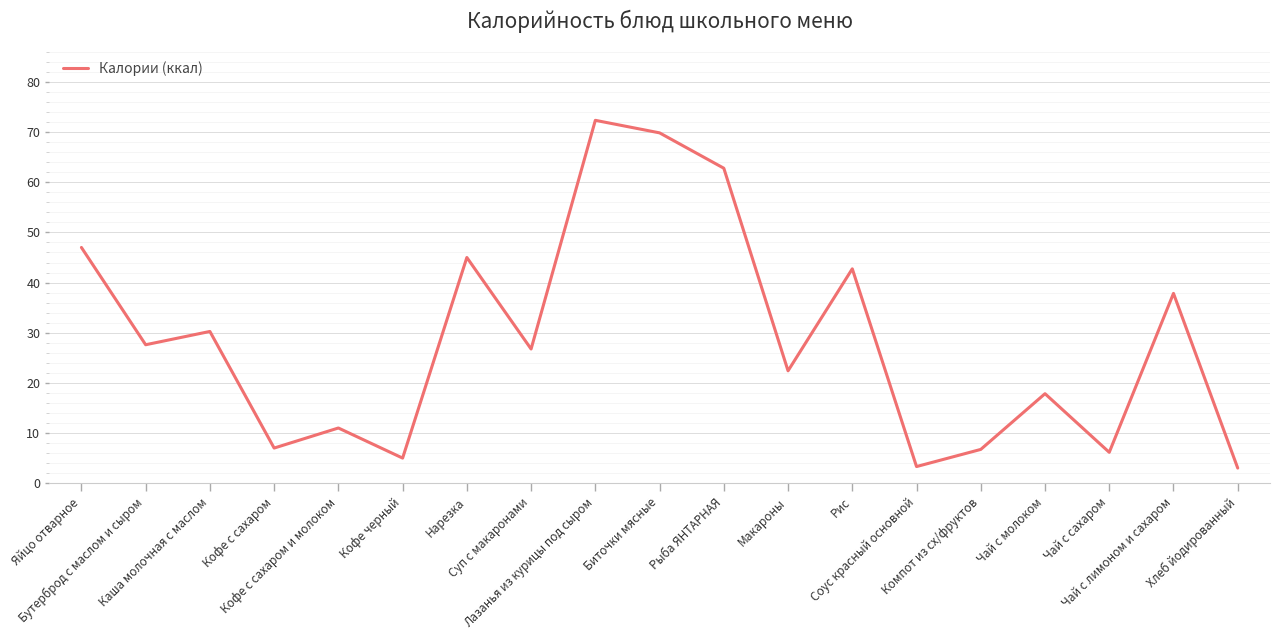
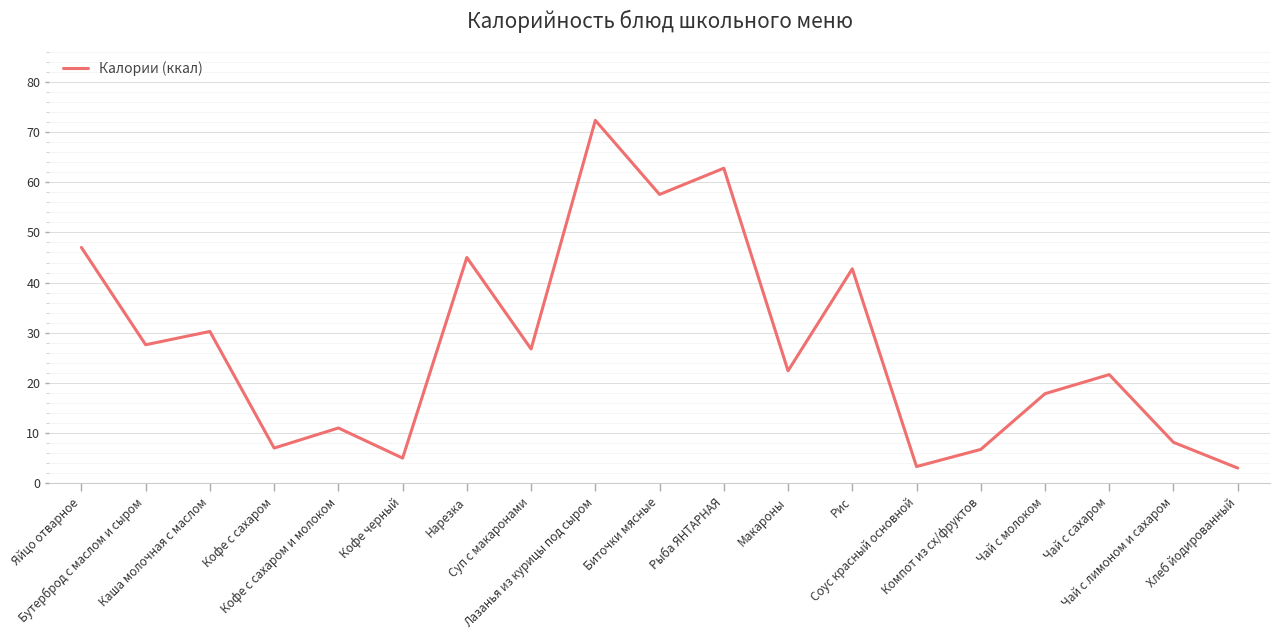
Биточки мясные: 70 -> 58
Чай с сахаром: 6 -> 22
Чай с лимоном и сахаром: 38 -> 8
